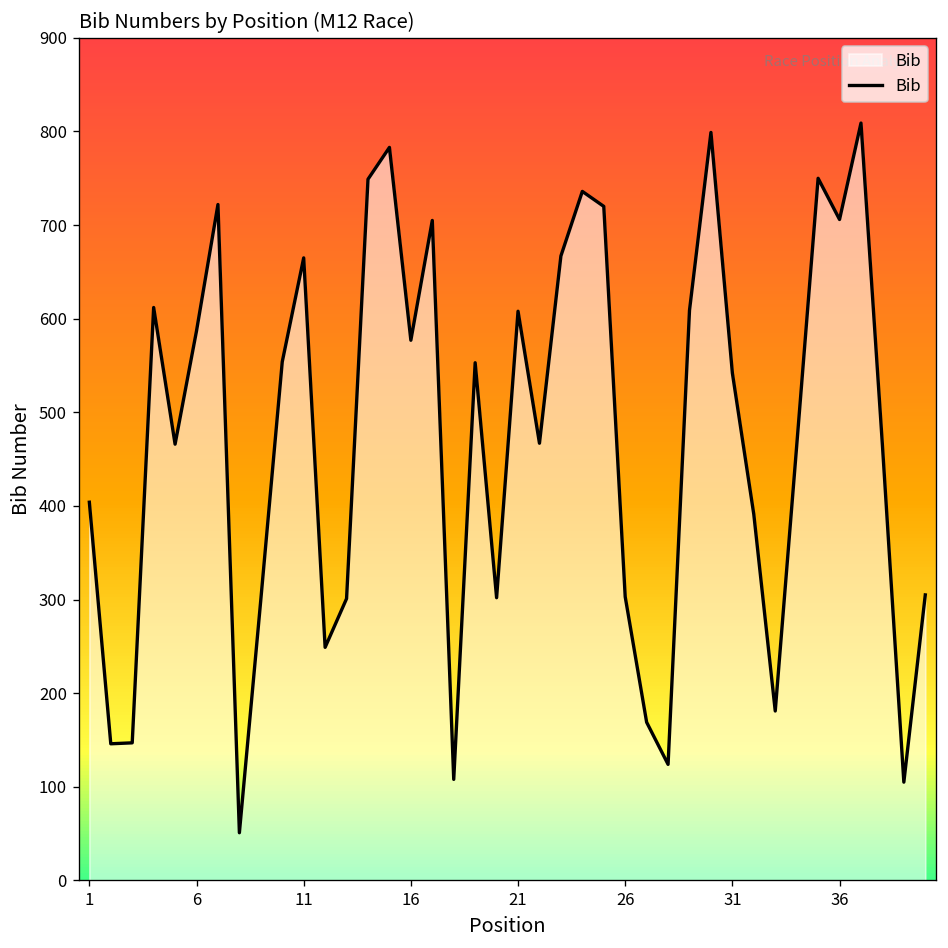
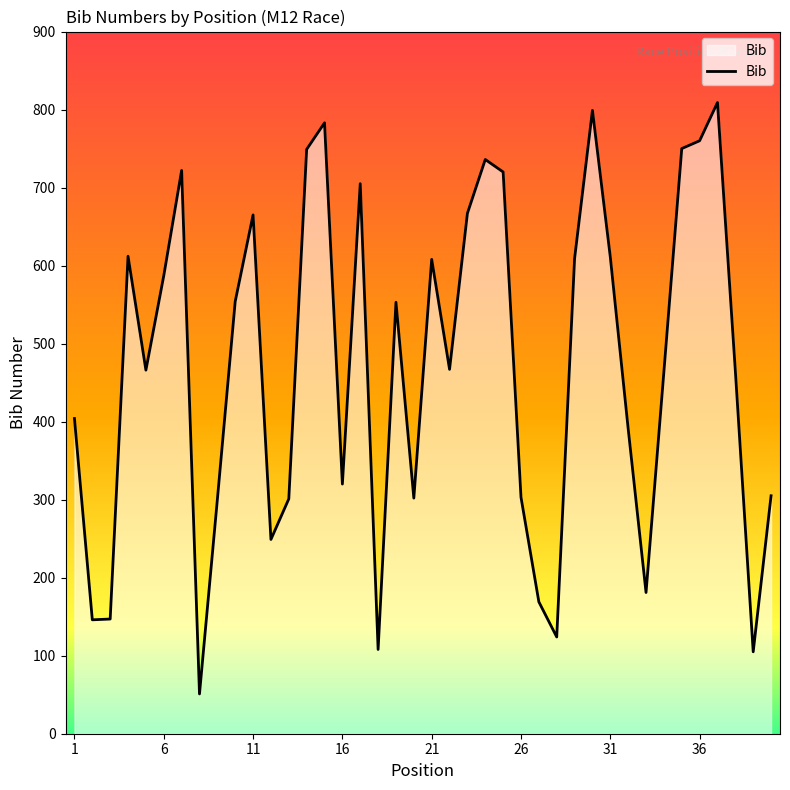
16: 580 -> 320
31: 540 -> 610
36: 710 -> 760
